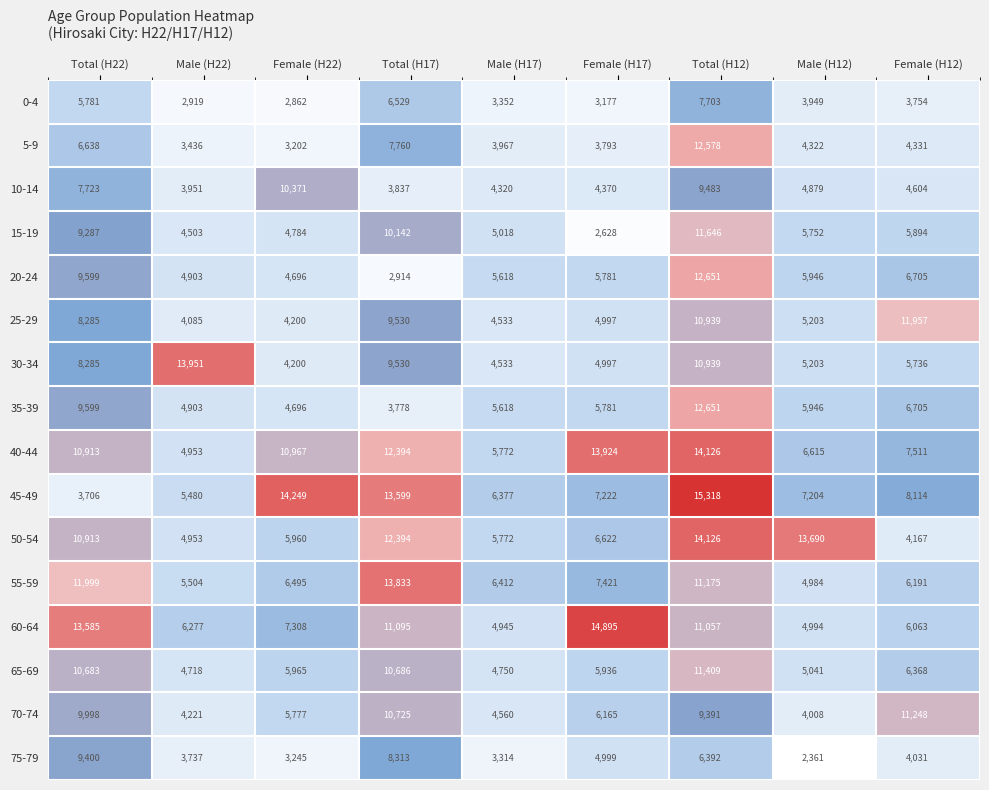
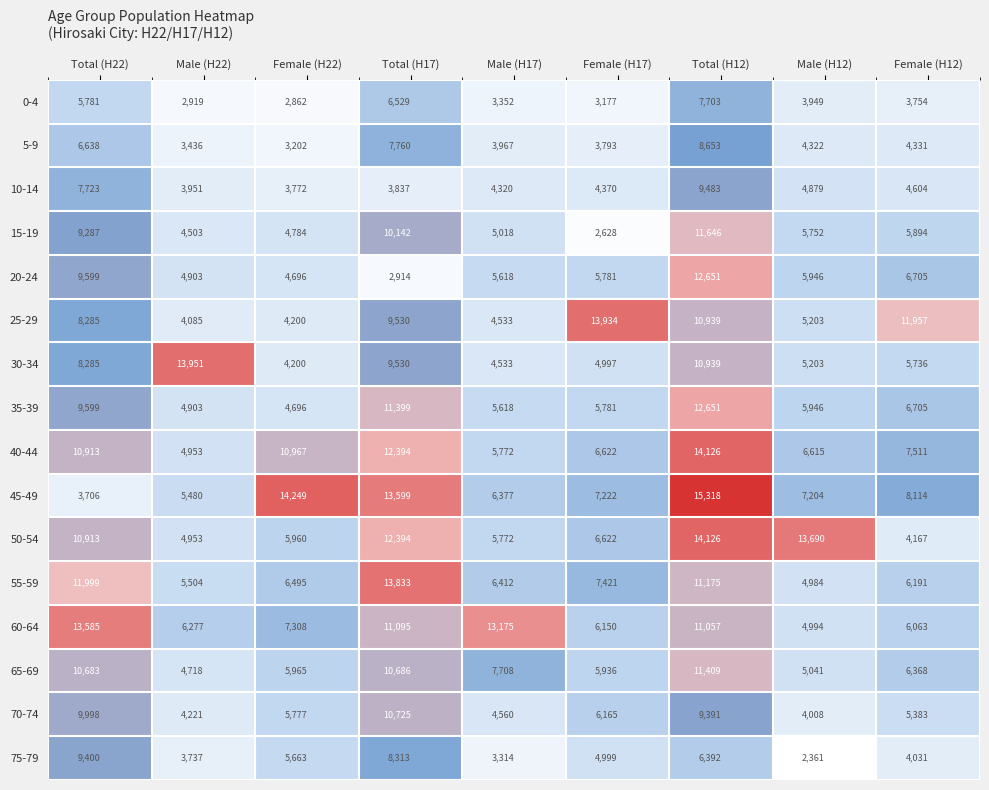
5-9, Total (H12): 12,578 -> 8,653
10-14, Female (H22): 10,371 -> 3,772
25-29, Female (H17): 4,997 -> 13,934
35-39, Total (H17): 3,778 -> 11,399
40-44, Female (H17): 13,924 -> 6,622
60-64, Male (H17): 4,945 -> 13,175
60-64, Female (H17): 14,895 -> 6,150
65-69, Male (H17): 4,750 -> 7,708
70-74, Female (H12): 11,248 -> 5,383
75-79, Female (H22): 3,245 -> 5,663
